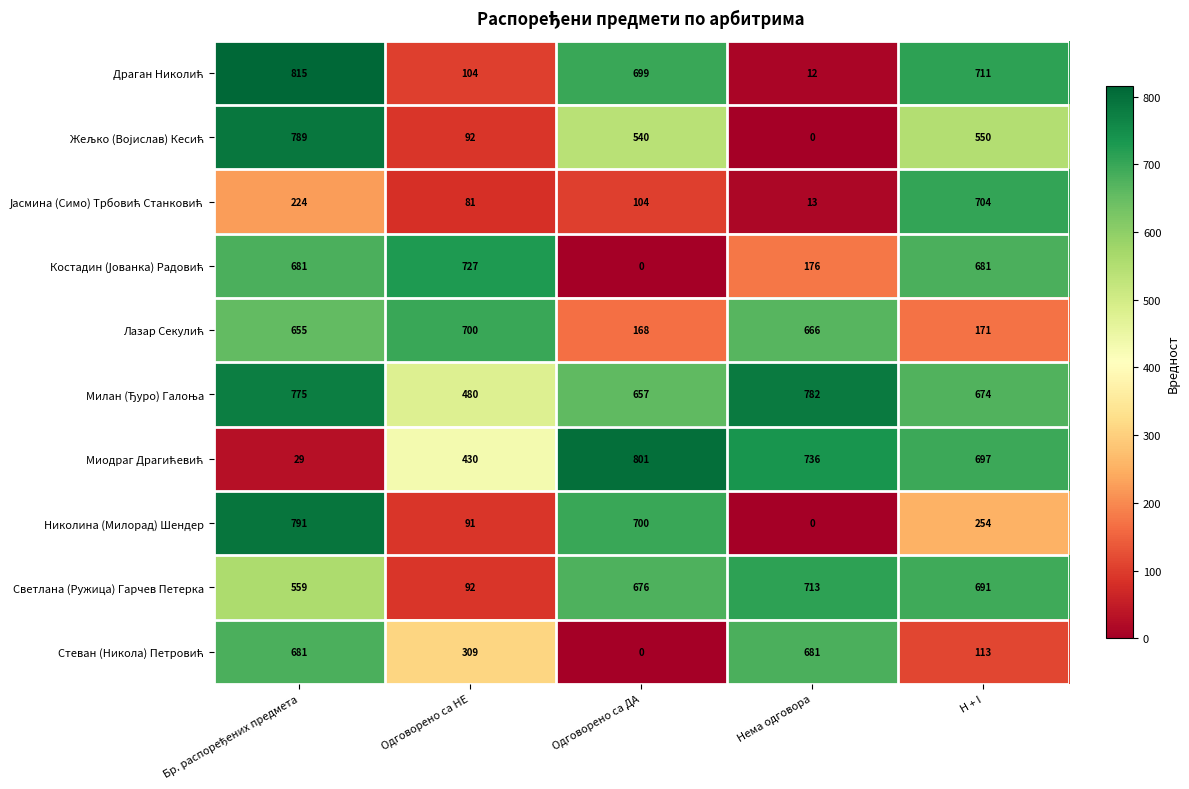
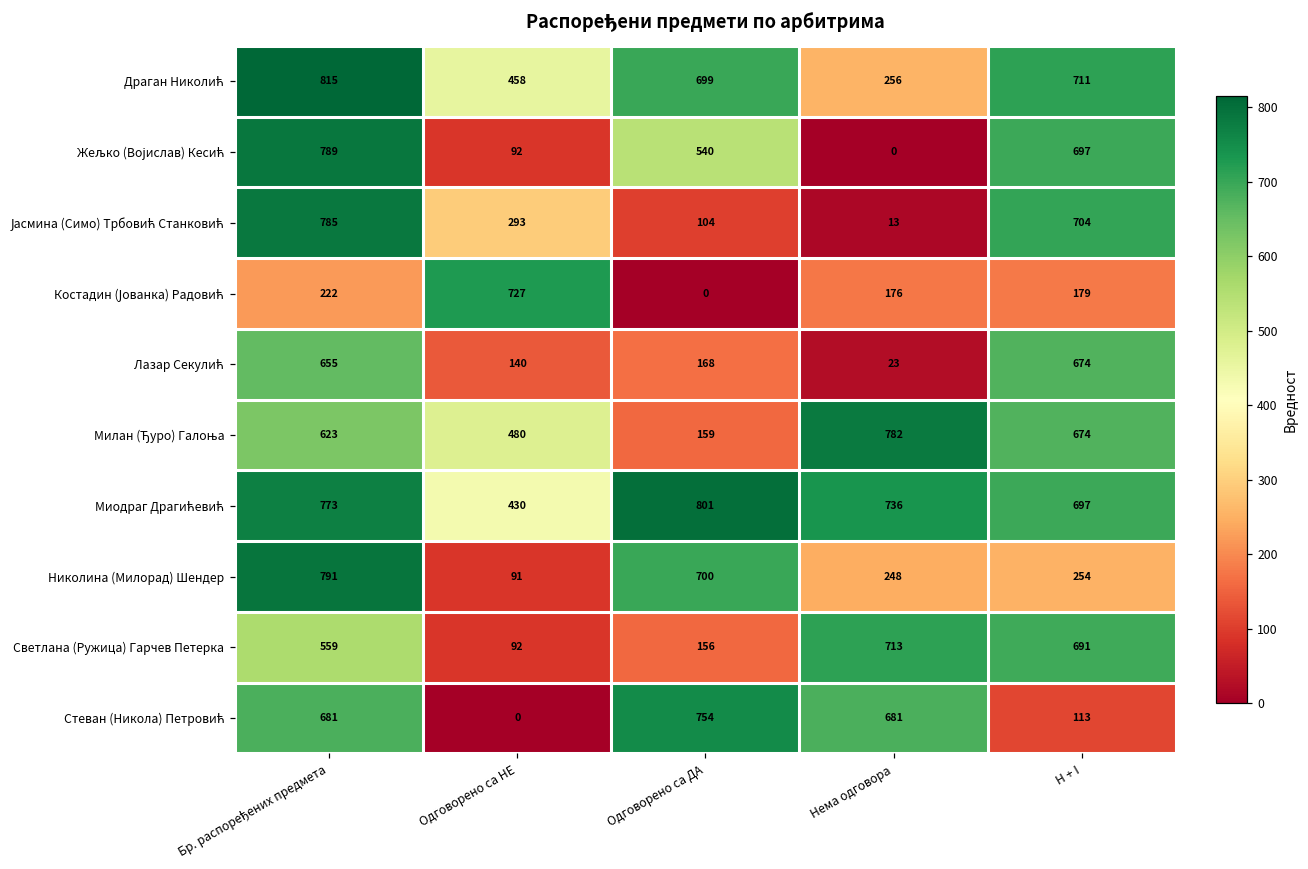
Драган Николић, Одговорено са НЕ: 104 -> 458
Драган Николић, Нема одговора: 12 -> 256
Жељко (Војислав) Кесић, H + I: 550 -> 697
Јасмина (Симо) Трбовић Станковић, Бр. распоређених предмета: 224 -> 785
Јасмина (Симо) Трбовић Станковић, Одговорено са НЕ: 81 -> 293
Костадин (Јованка) Радовић, Бр. распоређених предмета: 681 -> 222
Костадин (Јованка) Радовић, H + I: 681 -> 179
Лазар Секулић, Одговорено са НЕ: 700 -> 140
Лазар Секулић, Нема одговора: 666 -> 23
Лазар Секулић, H + I: 171 -> 674
Милан (Ђуро) Галоња, Бр. распоређених предмета: 775 -> 623
Милан (Ђуро) Галоња, Одговорено са ДА: 657 -> 159
Миодраг Драгићевић, Бр. распоређених предмета: 29 -> 773
Николина (Милорад) Шендер, Нема одговора: 0 -> 248
Светлана (Ружица) Гарчев Петерка, Одговорено са ДА: 676 -> 156
Стеван (Никола) Петровић, Одговорено са НЕ: 309 -> 0
Стеван (Никола) Петровић, Одговорено са ДА: 0 -> 754
